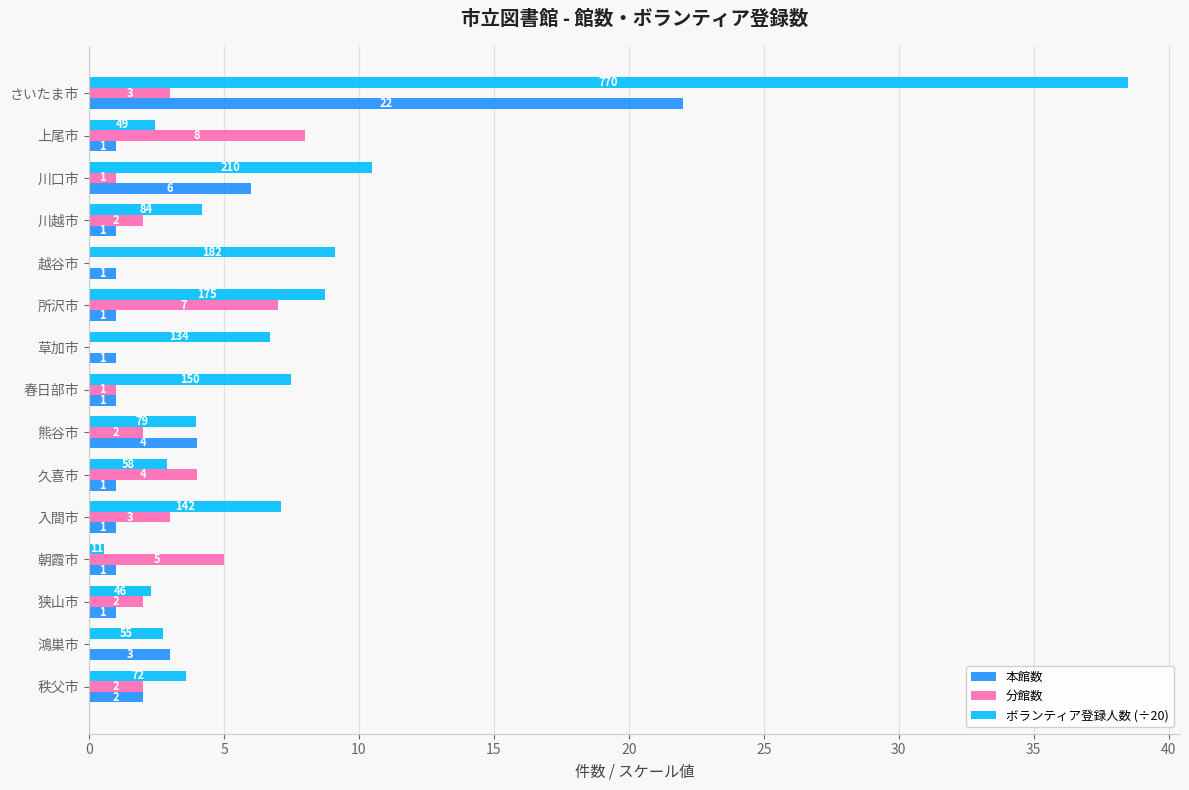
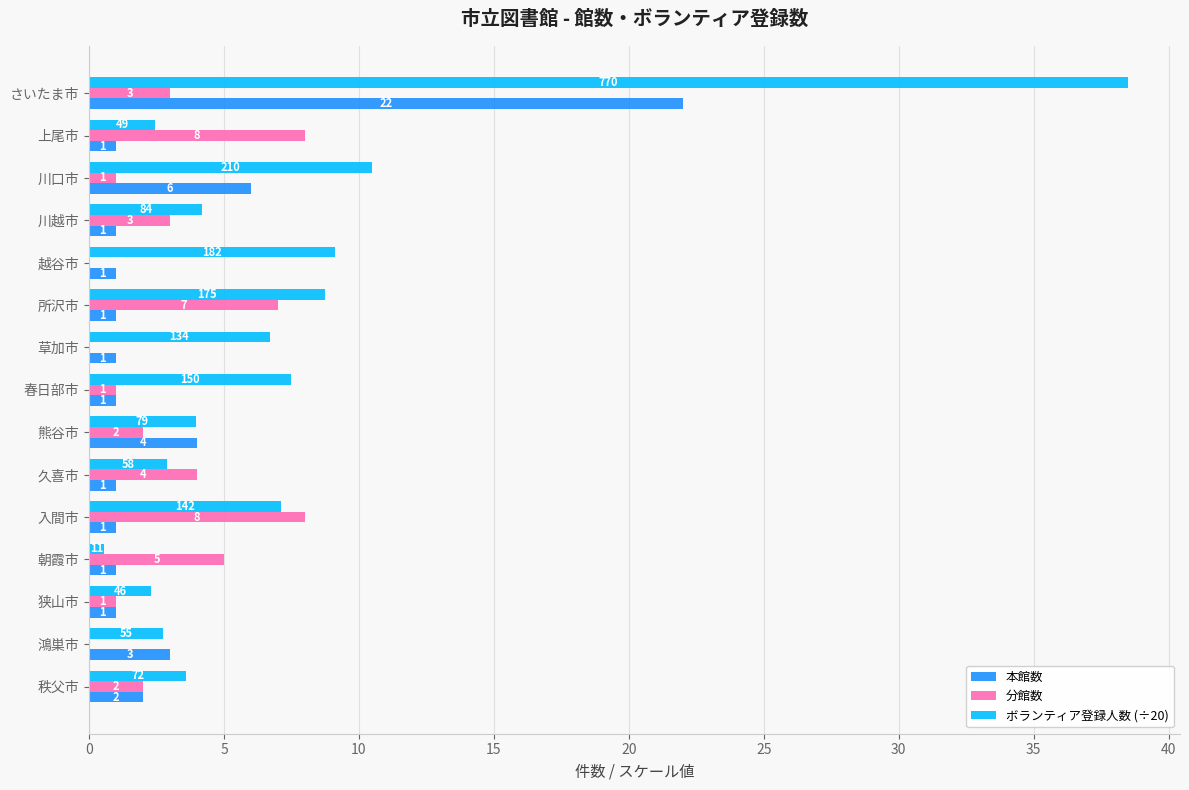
分館数, 川越市: 2 -> 3
分館数, 入間市: 3 -> 8
分館数, 狭山市: 2 -> 1
